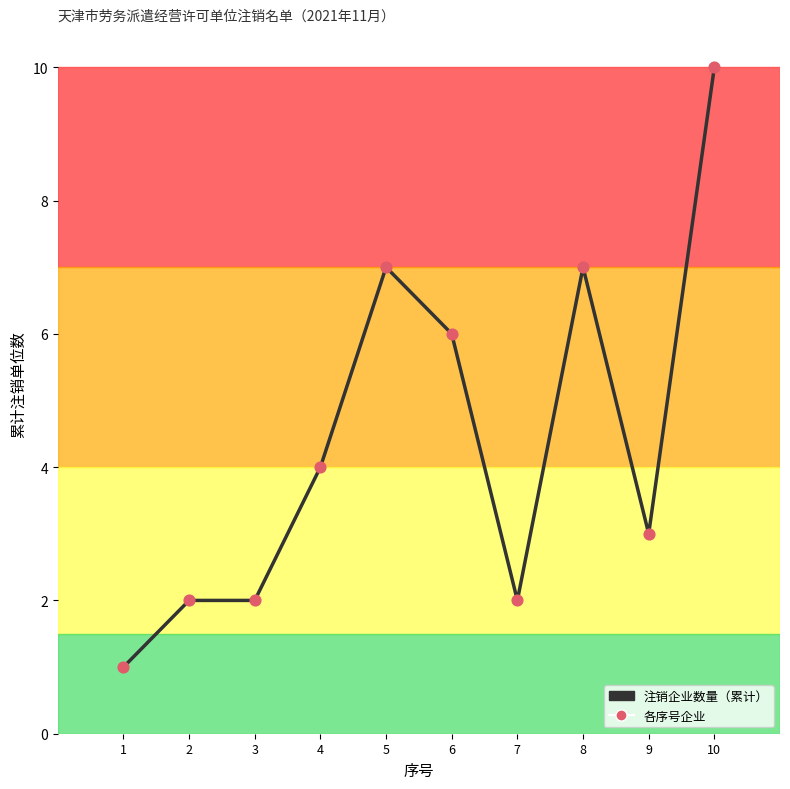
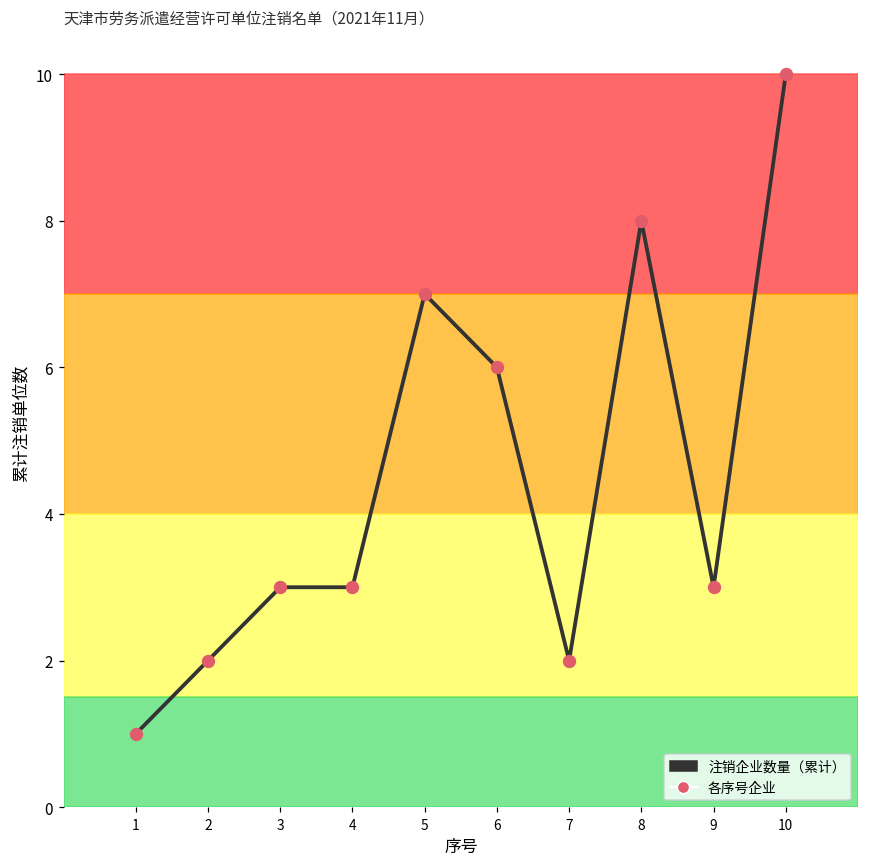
3: 2 -> 3
4: 4 -> 3
8: 7 -> 8
